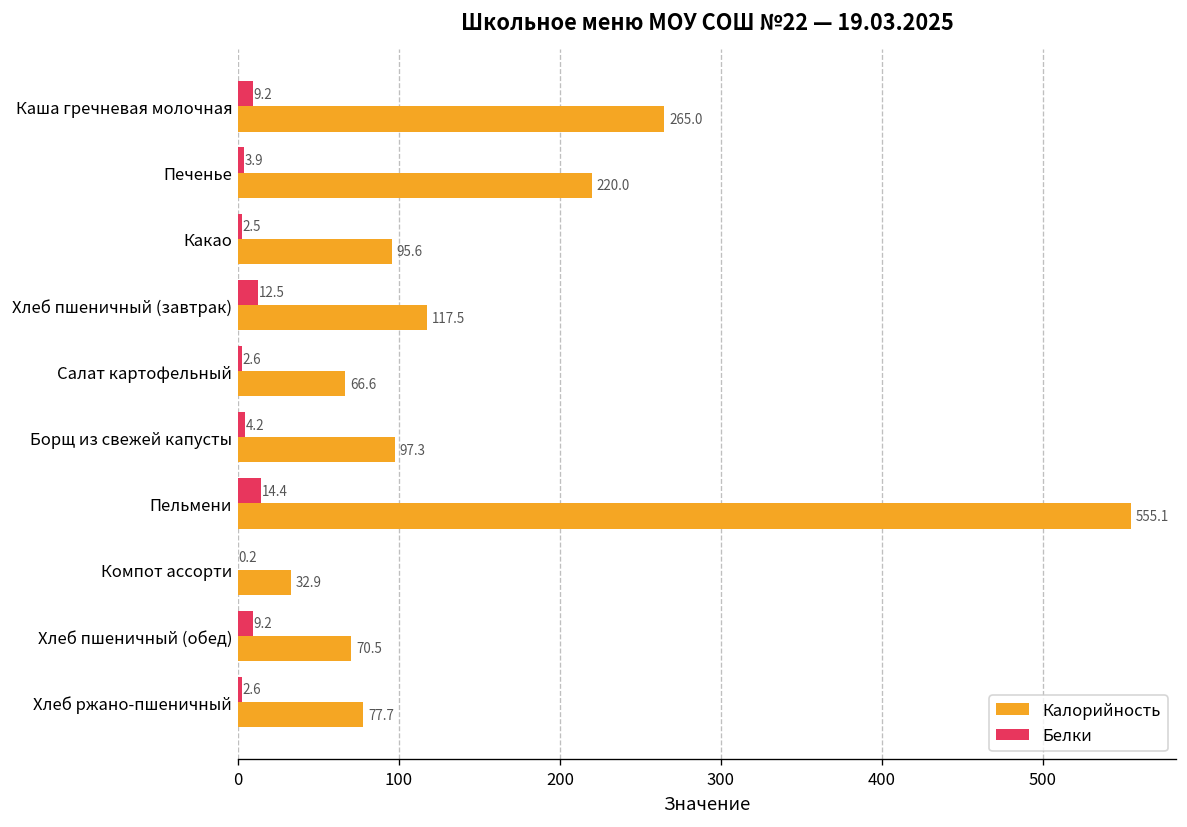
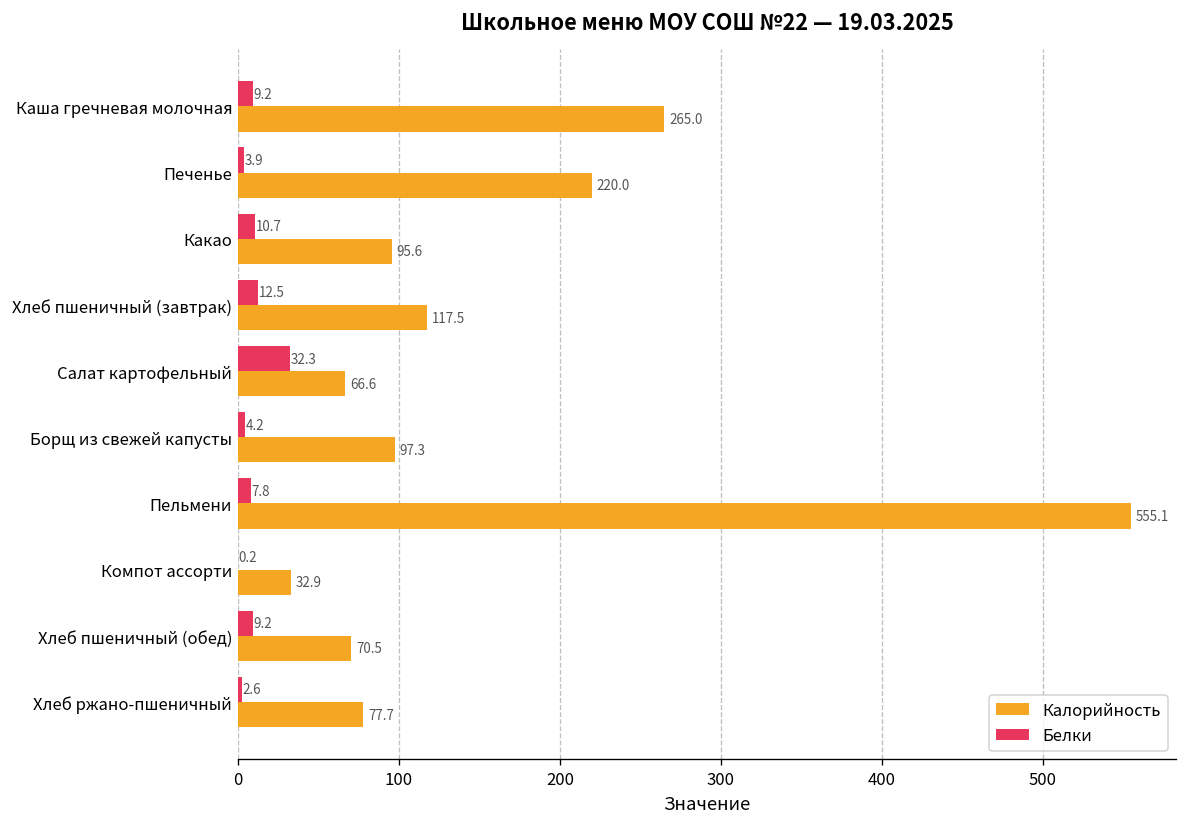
Белки, Какао: 2.5 -> 10.7
Белки, Салат картофельный: 2.6 -> 32.3
Белки, Пельмени: 14.4 -> 7.8
